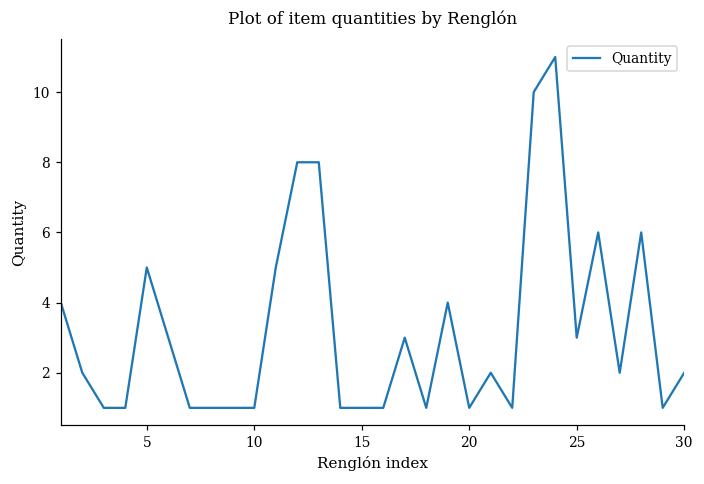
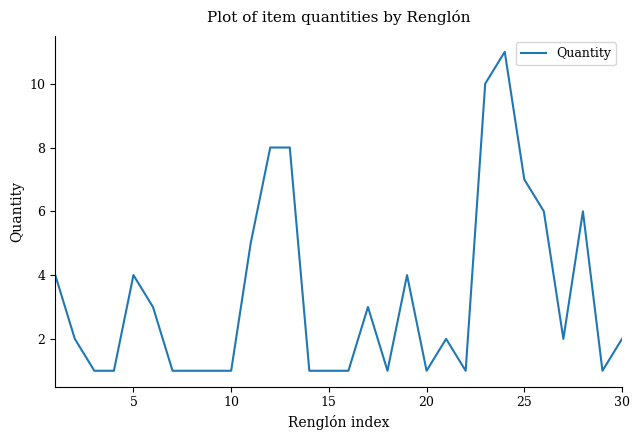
5: 5 -> 4
25: 3 -> 7
